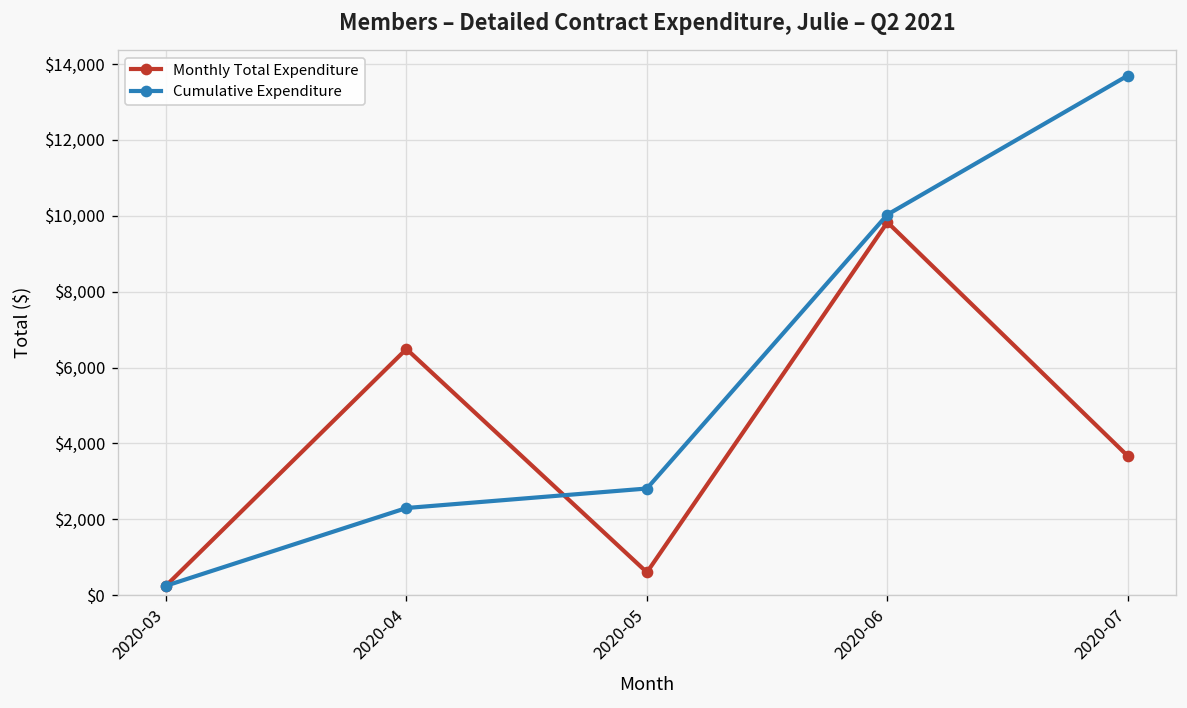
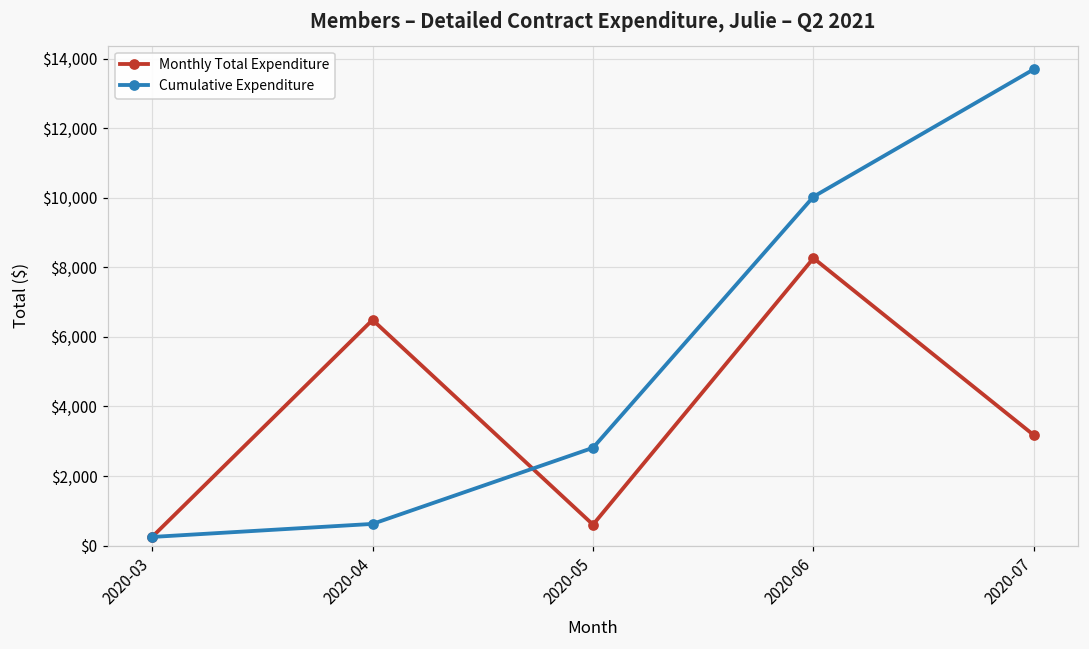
Cumulative Expenditure, 2020-04: $2,300 -> $600
Monthly Total Expenditure, 2020-06: $9,800 -> $8,300
Monthly Total Expenditure, 2020-07: $3,700 -> $3,200
